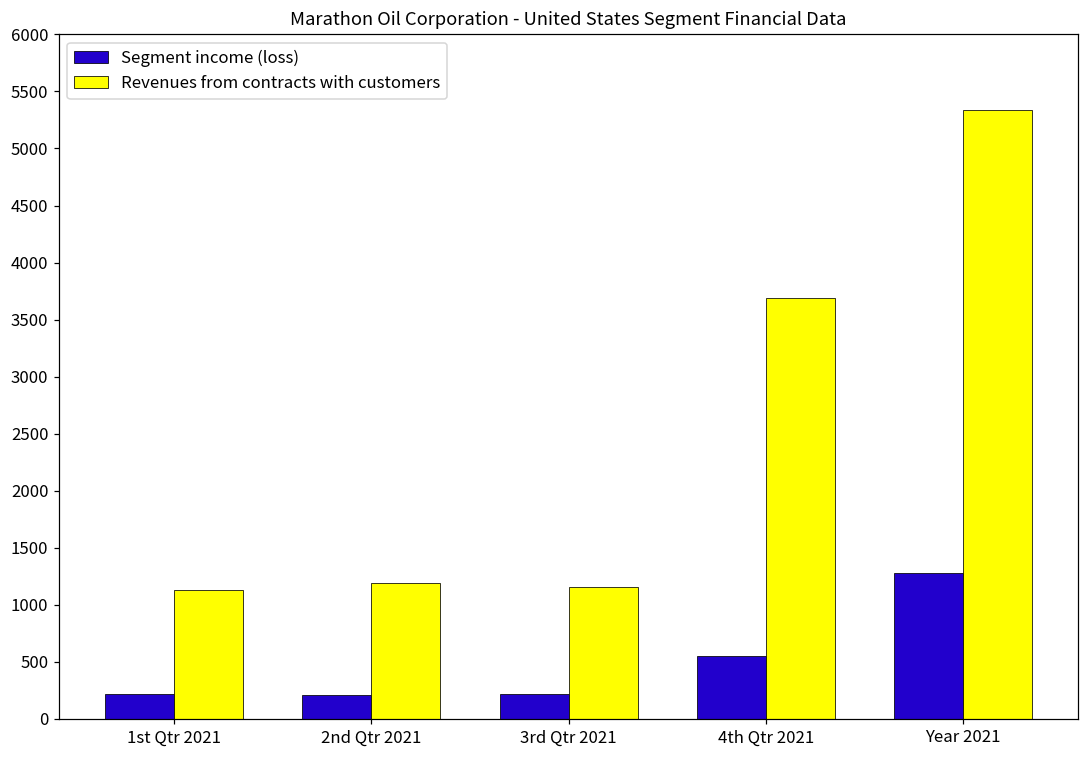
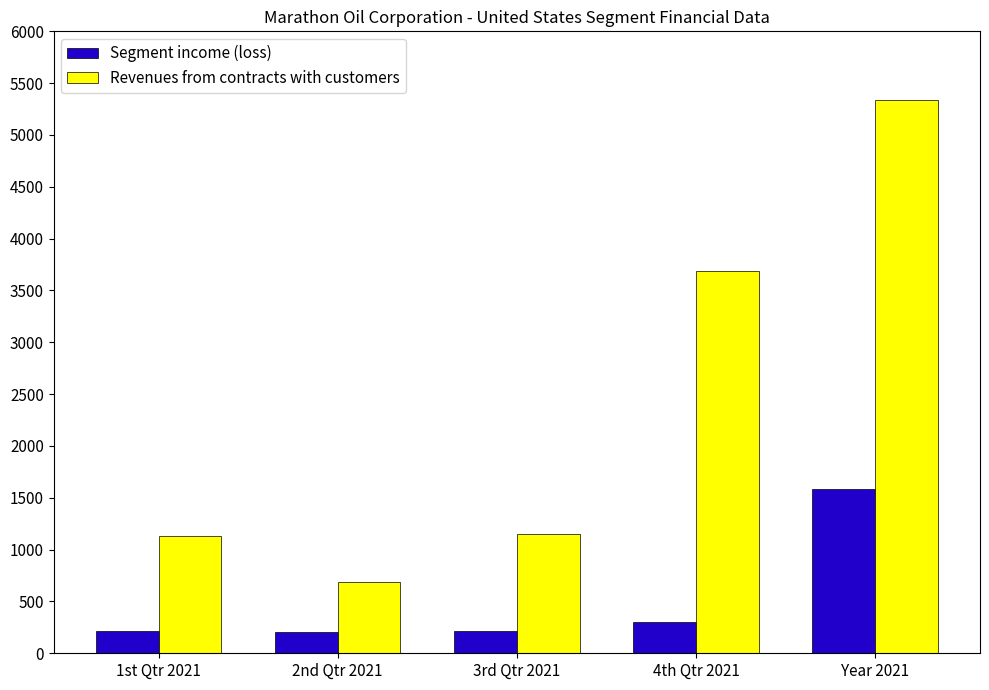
Revenues from contracts with customers, 2nd Qtr 2021: 1190 -> 690
Segment income (loss), 4th Qtr 2021: 550 -> 300
Segment income (loss), Year 2021: 1280 -> 1580
